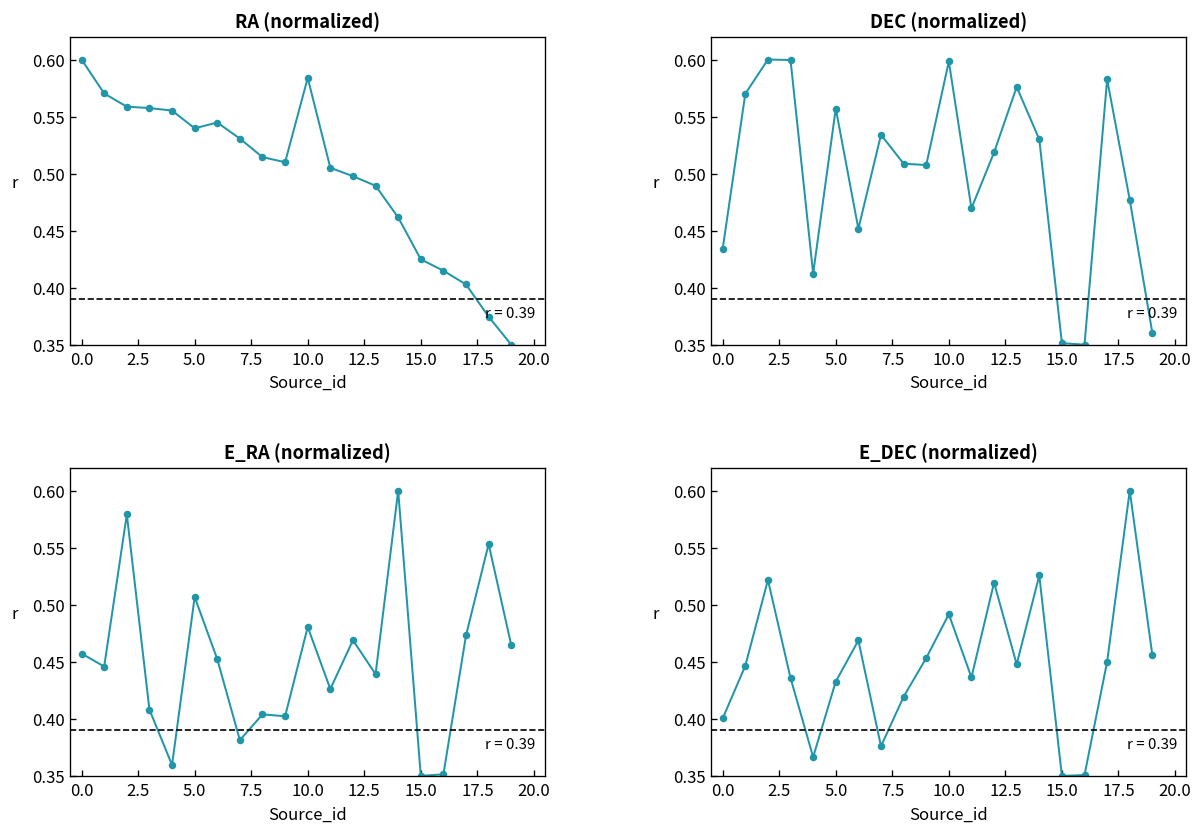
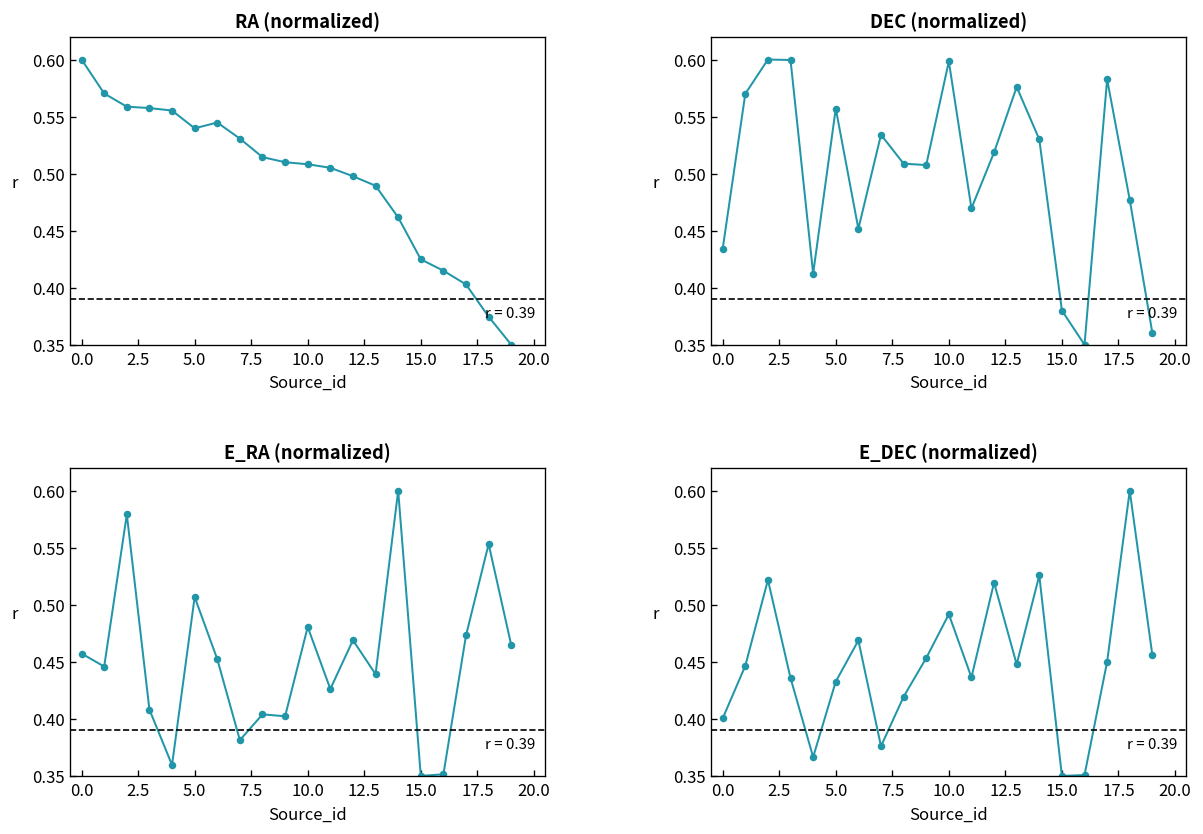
RA (normalized), 10.0: 0.58 -> 0.51
DEC (normalized), 15.0: 0.35 -> 0.38
